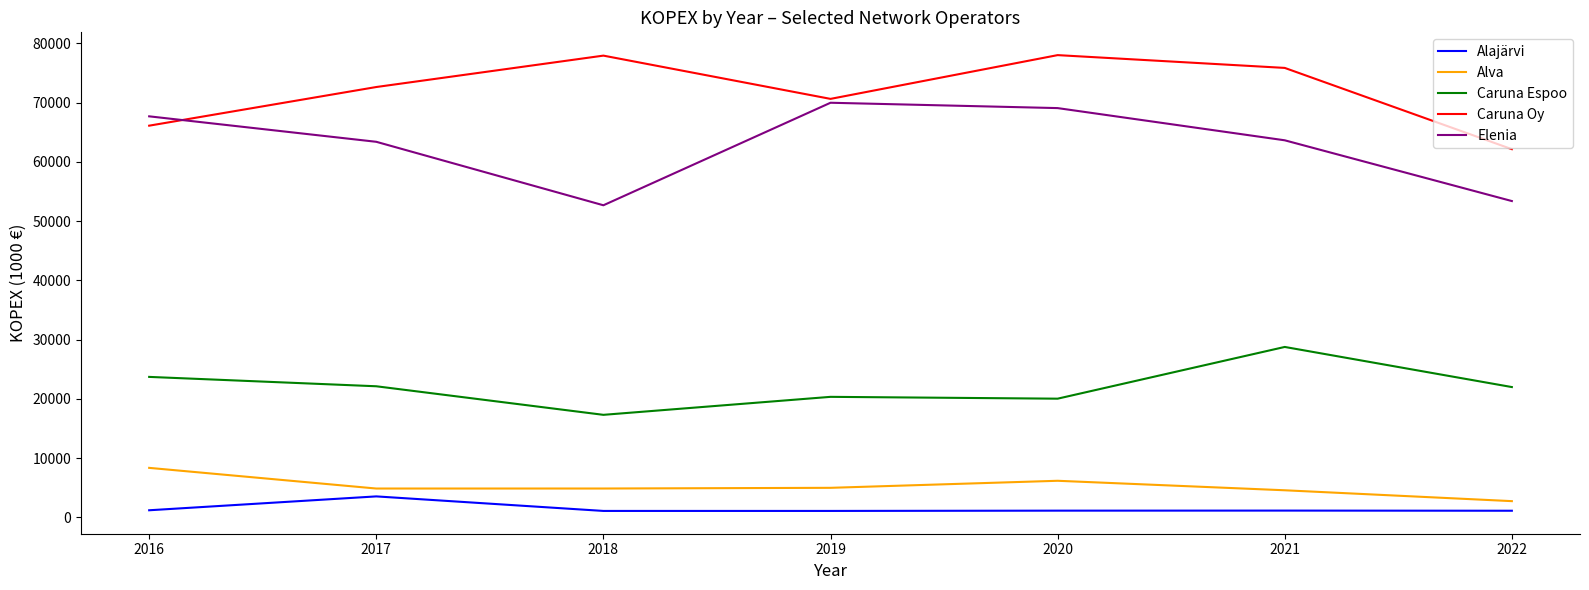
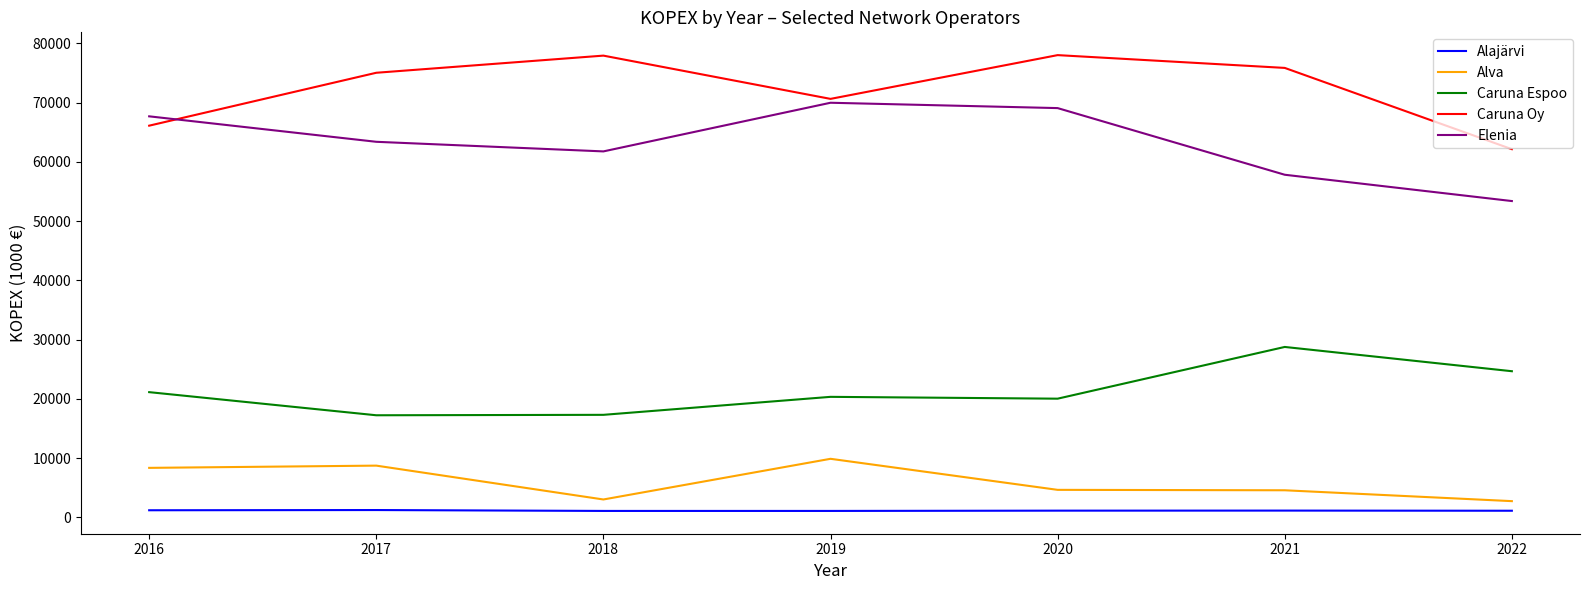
Caruna Espoo, 2016: 24000 -> 21000
Alajärvi, 2017: 4000 -> 1000
Alva, 2017: 5000 -> 9000
Caruna Espoo, 2017: 22000 -> 17000
Caruna Oy, 2017: 73000 -> 75000
Alva, 2018: 5000 -> 3000
Elenia, 2018: 53000 -> 62000
Alva, 2019: 5000 -> 10000
Alva, 2020: 6000 -> 5000
Elenia, 2021: 64000 -> 58000
Caruna Espoo, 2022: 22000 -> 25000
